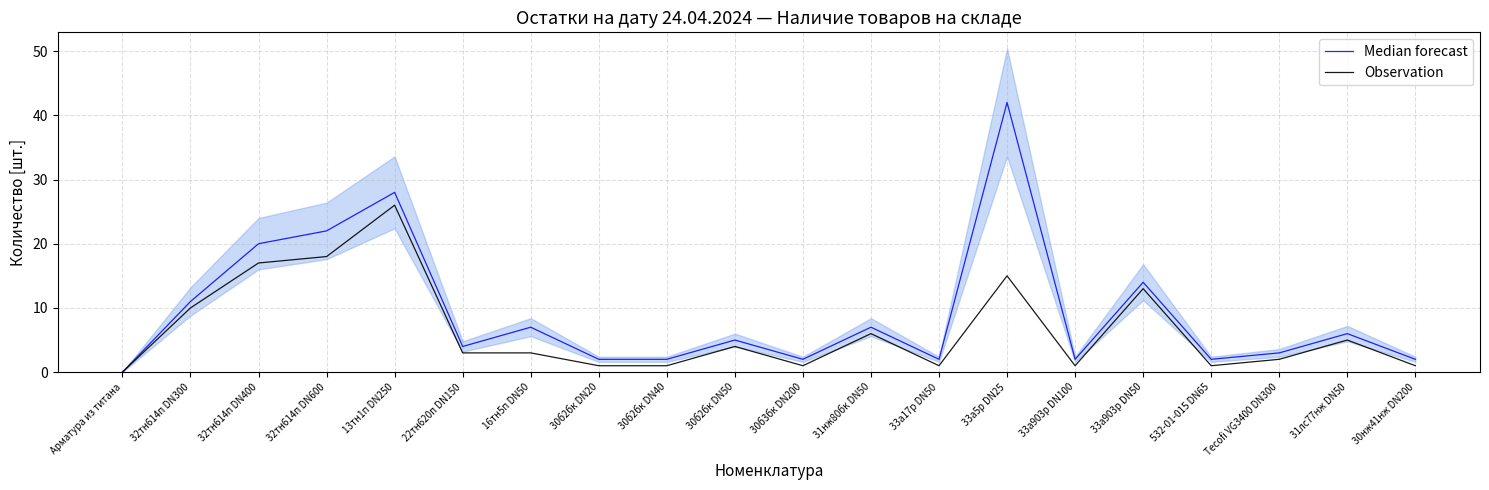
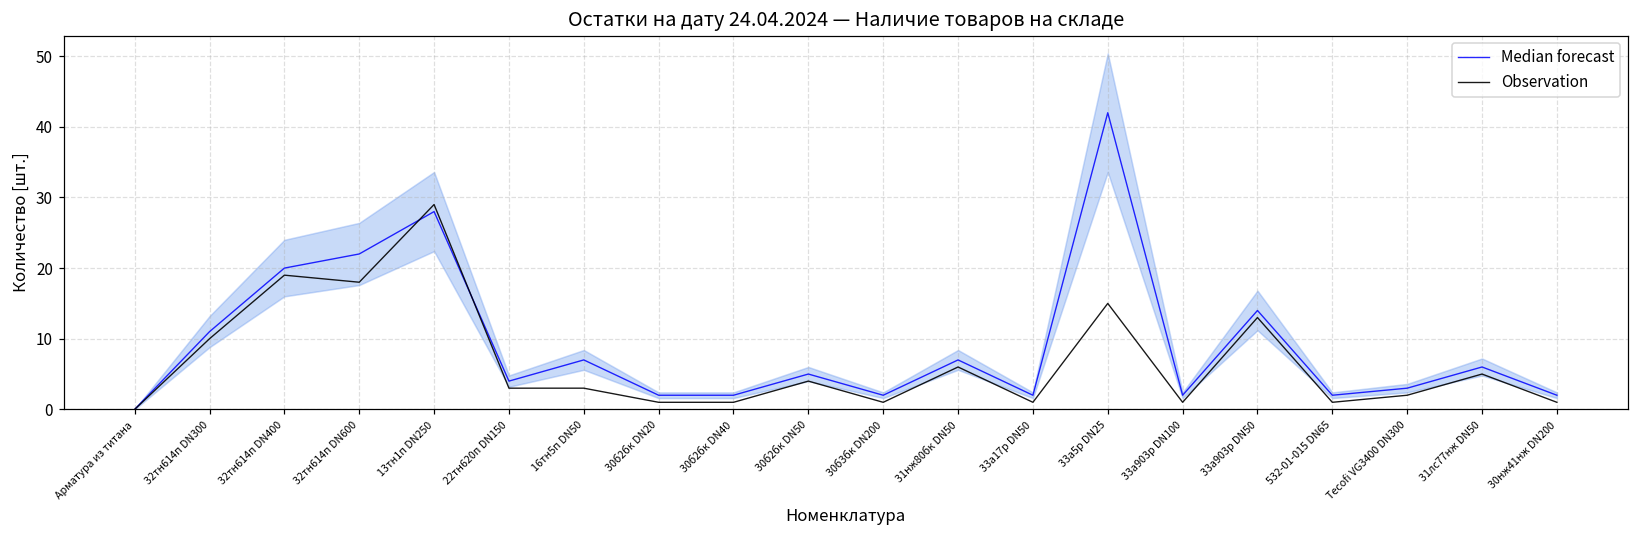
Observation, 32тн614п DN400: 17 -> 19
Observation, 13тн1п DN250: 26 -> 29
